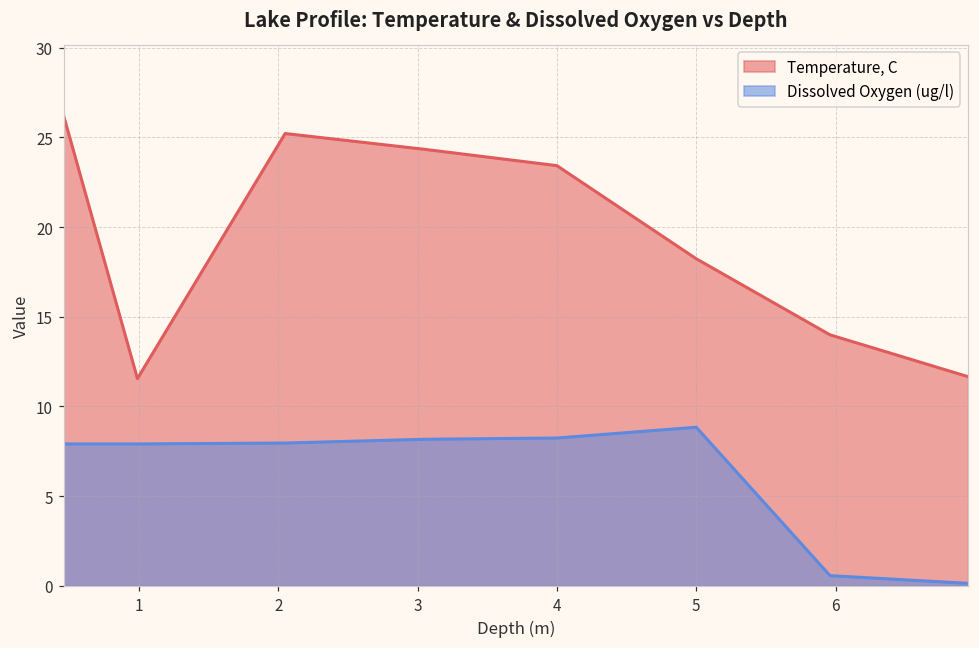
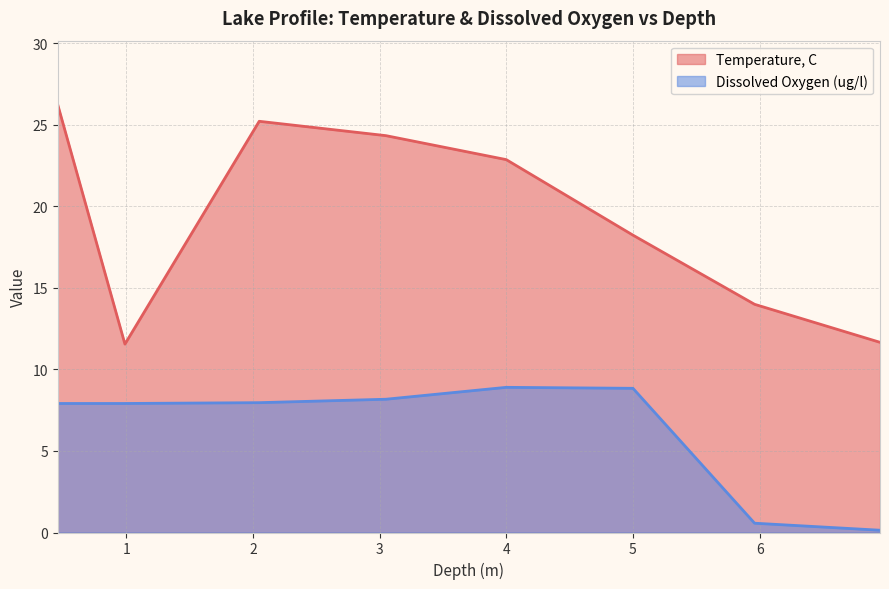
Temperature, C, 4: 23.4 -> 22.9
Dissolved Oxygen (ug/l), 4: 8.2 -> 8.9
